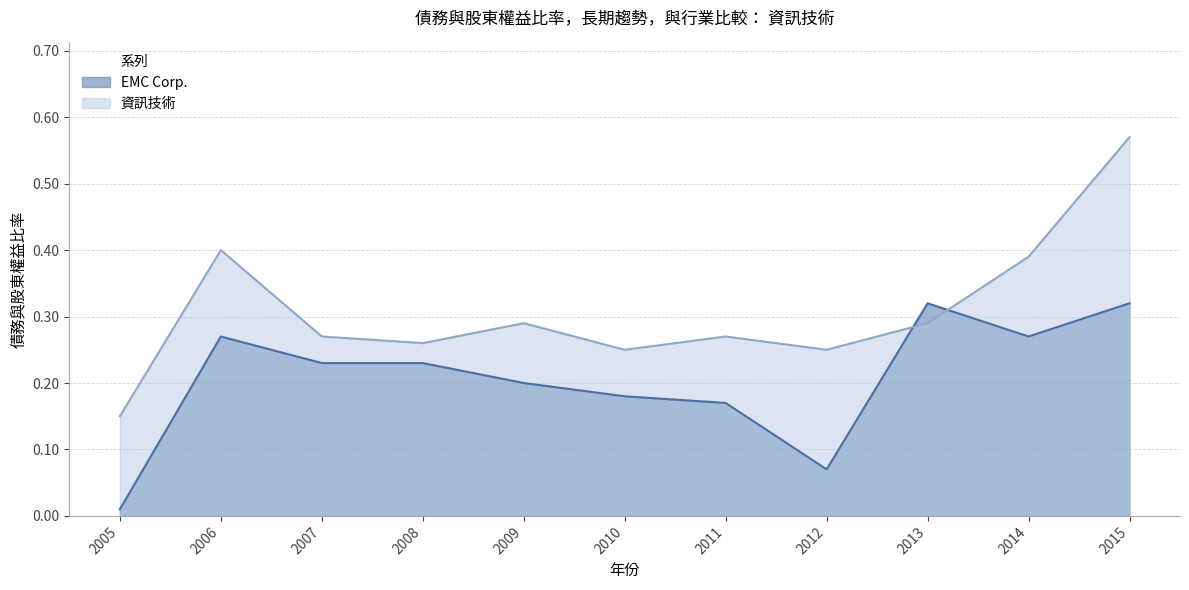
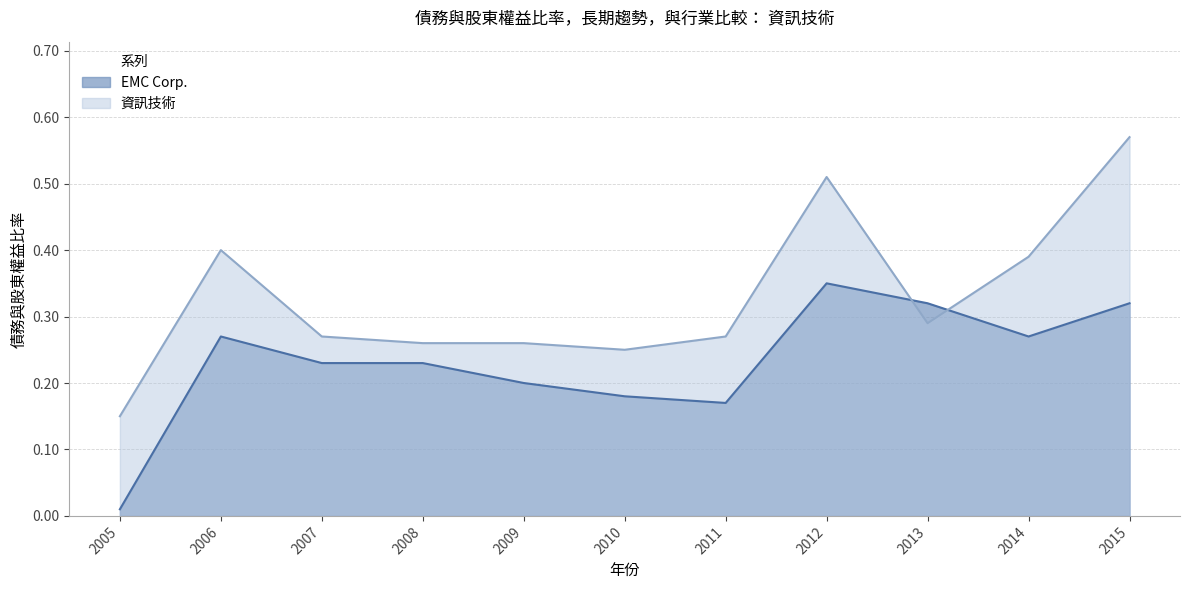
資訊技術, 2009: 0.29 -> 0.26
EMC Corp., 2012: 0.07 -> 0.35
資訊技術, 2012: 0.25 -> 0.51
